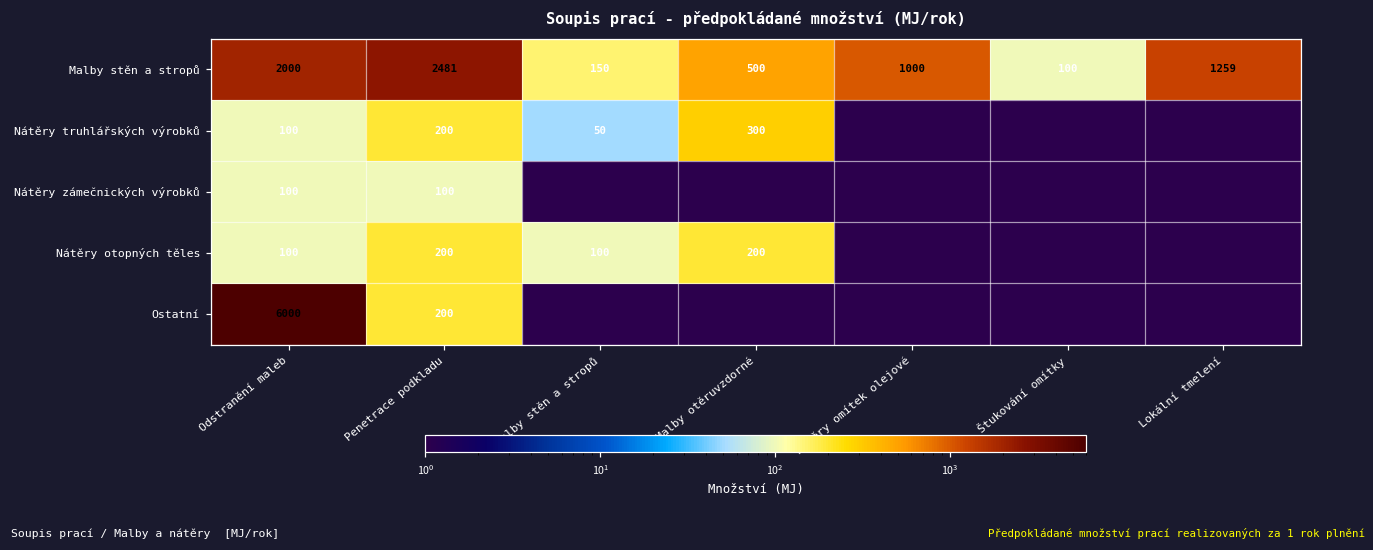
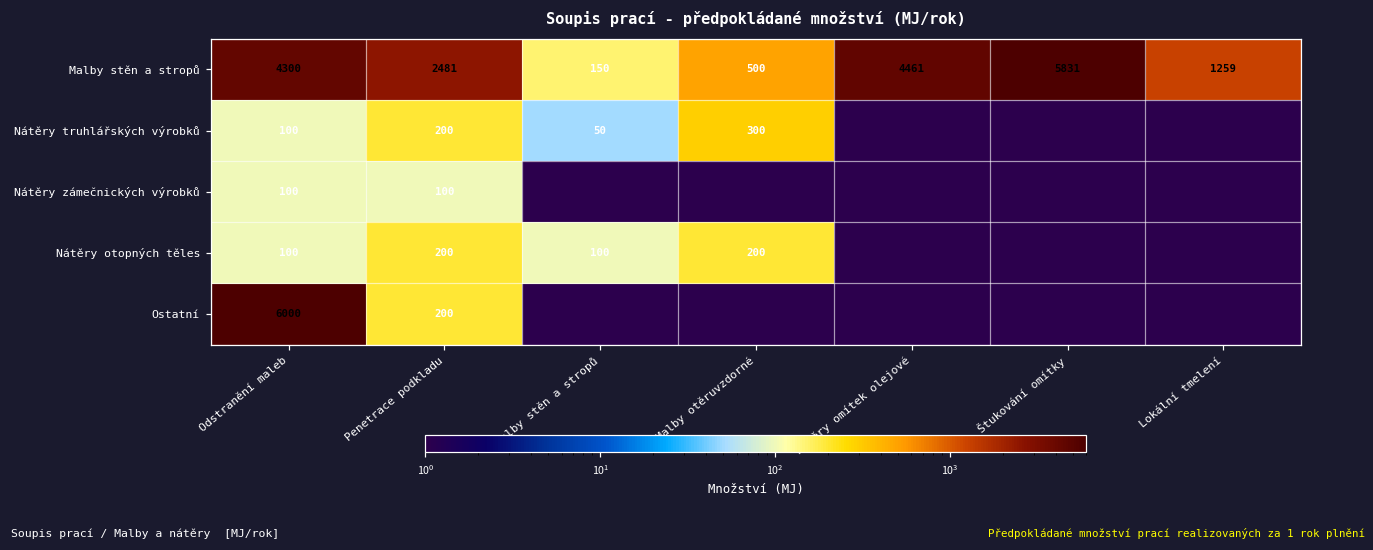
Malby stěn a stropů, Odstranění maleb: 2000 -> 4300
Malby stěn a stropů, Nátěry omítek olejové: 1000 -> 4461
Malby stěn a stropů, Štukování omítky: 100 -> 5831
